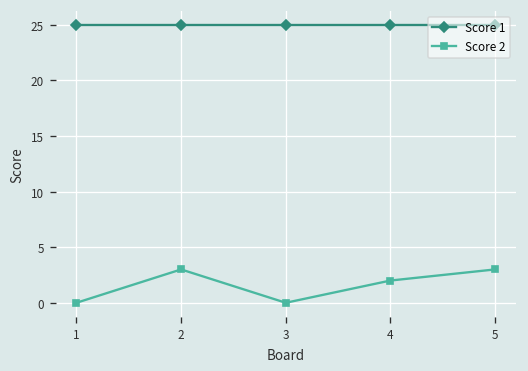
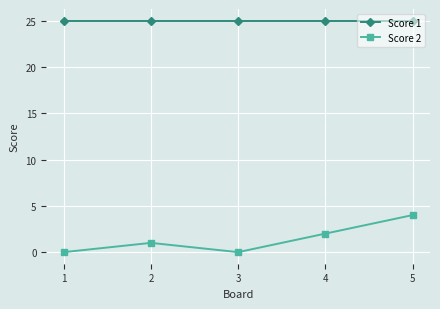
Score 2, 2: 3 -> 1
Score 2, 5: 3 -> 4
